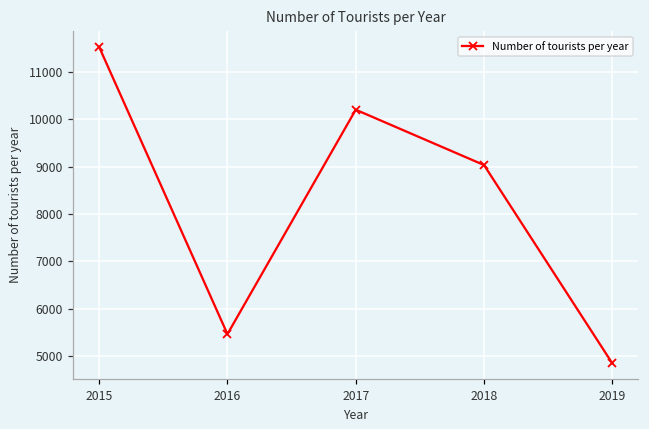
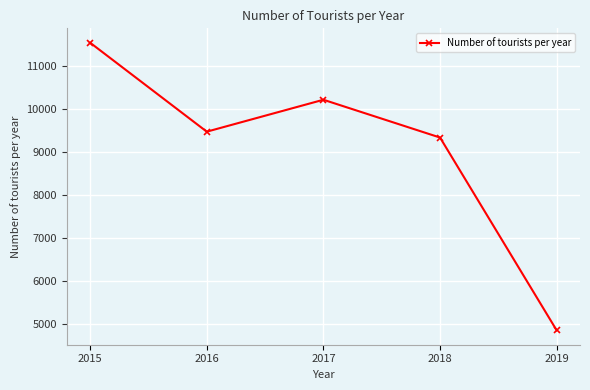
2016: 5500 -> 9500
2018: 9000 -> 9300
